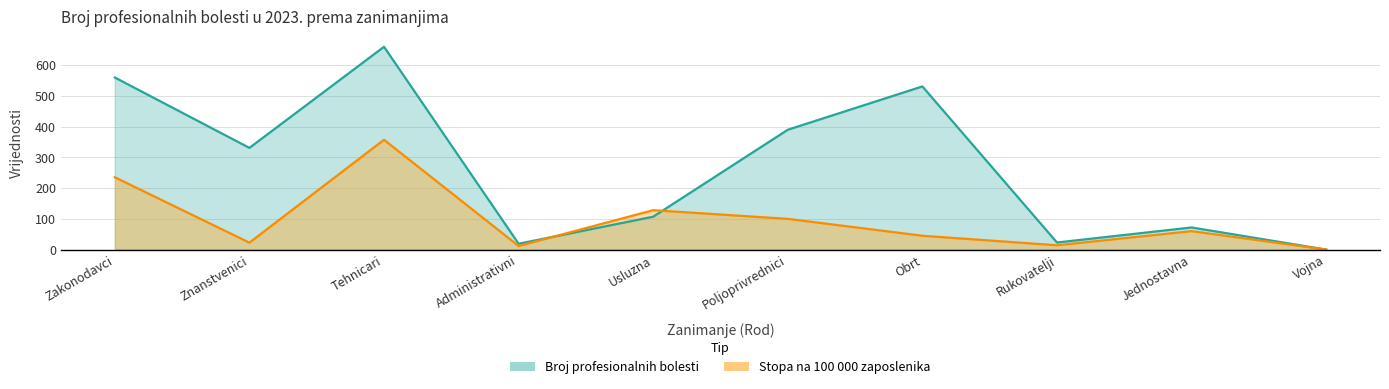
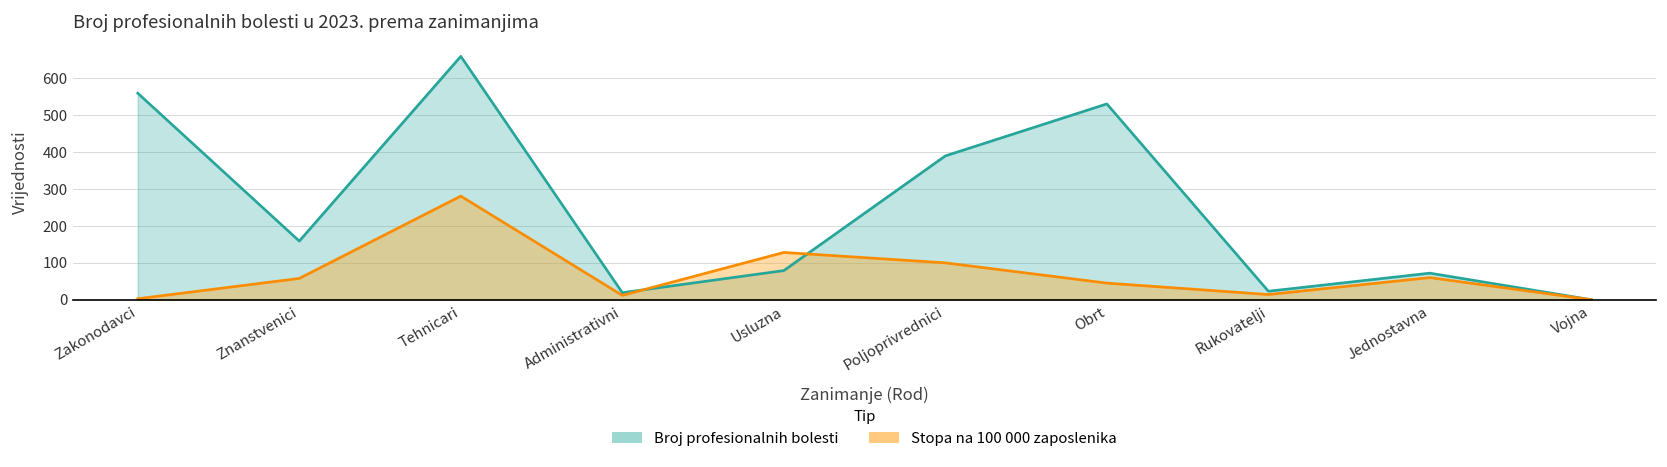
Stopa na 100 000 zaposlenika, Zakonodavci: 240 -> 0
Broj profesionalnih bolesti, Znanstvenici: 330 -> 160
Stopa na 100 000 zaposlenika, Znanstvenici: 20 -> 60
Stopa na 100 000 zaposlenika, Tehnicari: 360 -> 280
Broj profesionalnih bolesti, Usluzna: 110 -> 80
